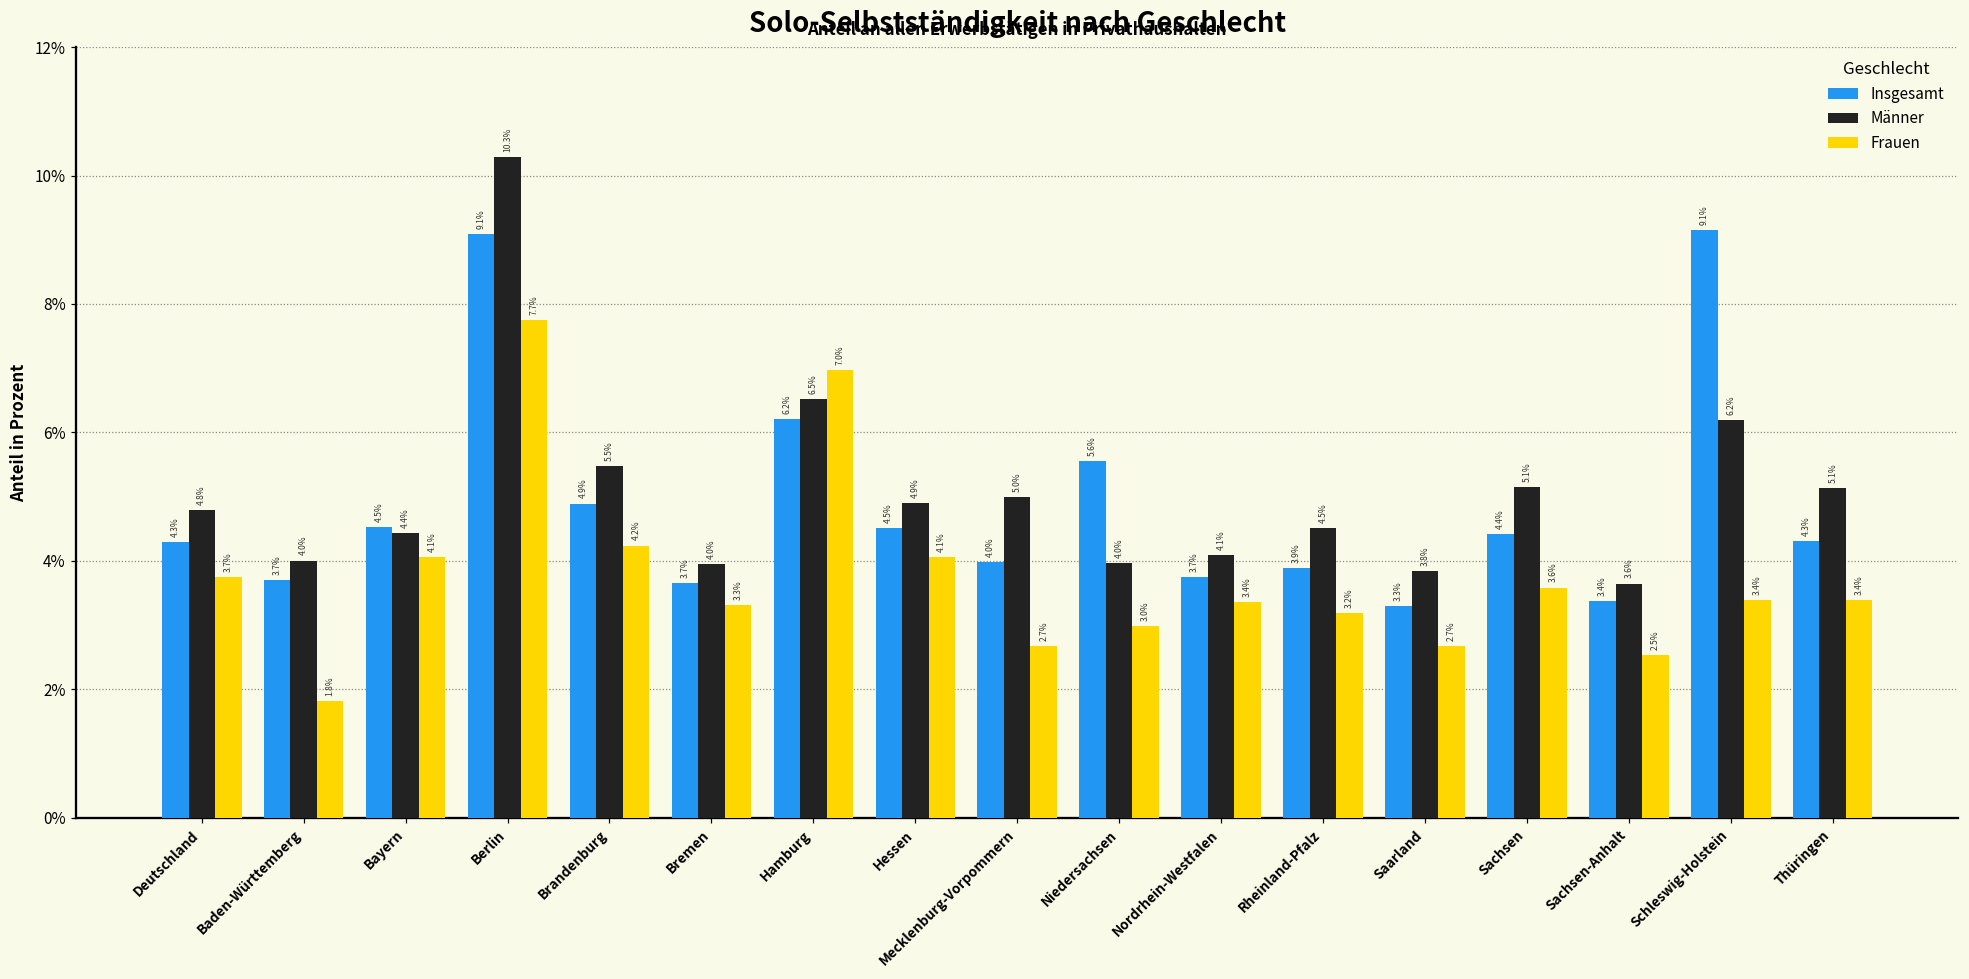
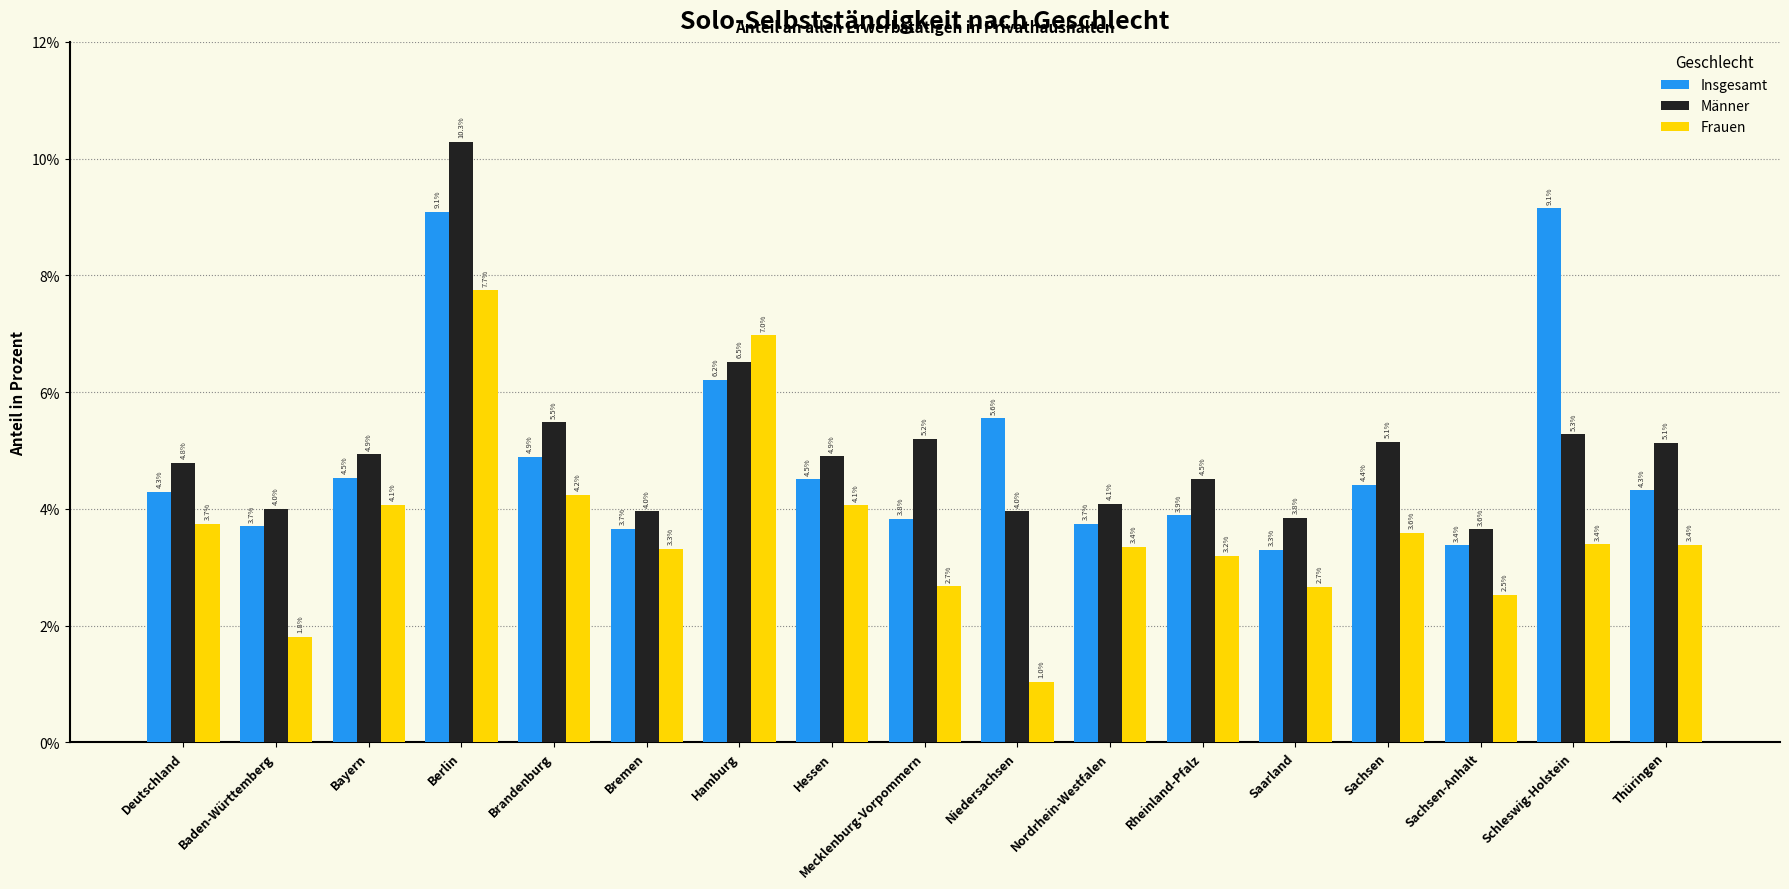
Männer, Bayern: 4.4% -> 4.9%
Insgesamt, Mecklenburg-Vorpommern: 4.0% -> 3.8%
Männer, Mecklenburg-Vorpommern: 5.0% -> 5.2%
Frauen, Niedersachsen: 3.0% -> 1.0%
Männer, Schleswig-Holstein: 6.2% -> 5.3%
